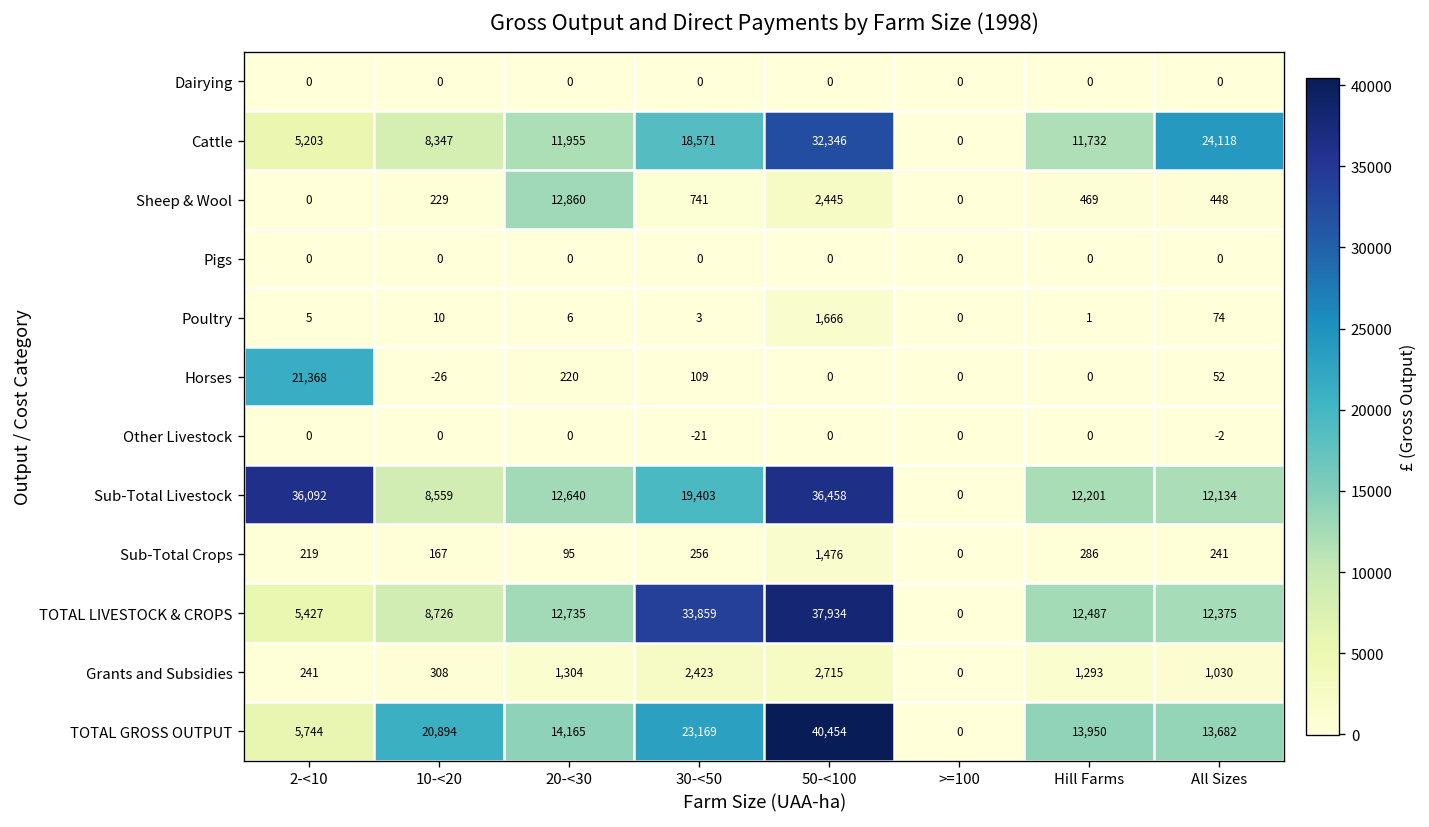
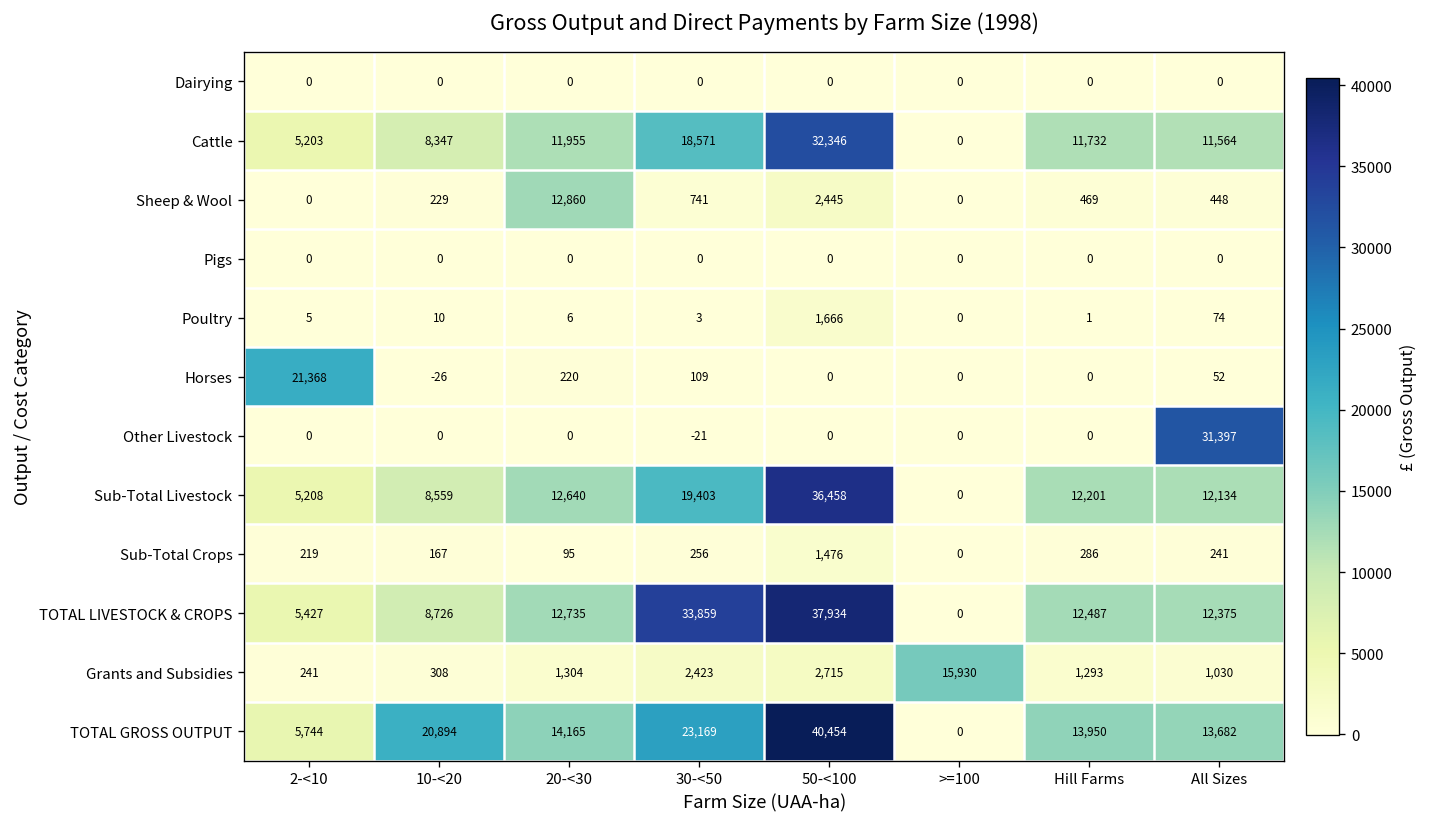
Cattle, All Sizes: 24,118 -> 11,564
Other Livestock, All Sizes: -2 -> 31,397
Sub-Total Livestock, 2-<10: 36,092 -> 5,208
Grants and Subsidies, >=100: 0 -> 15,930
